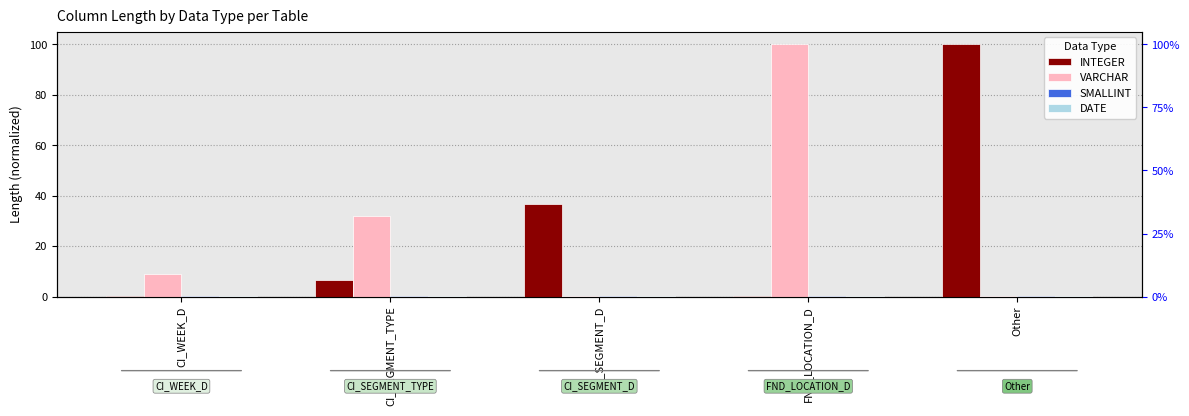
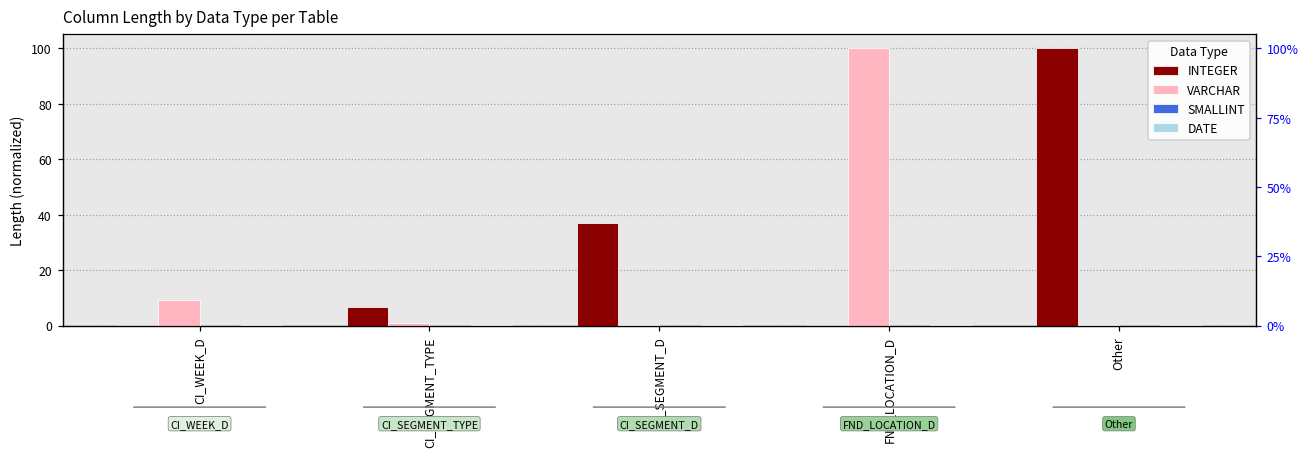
VARCHAR, CI_SEGMENT_TYPE: 32 -> 1
